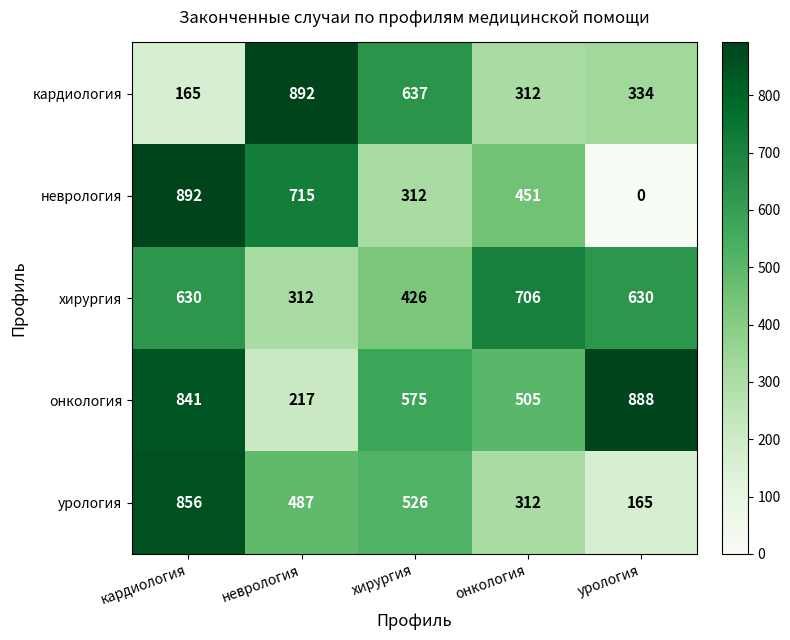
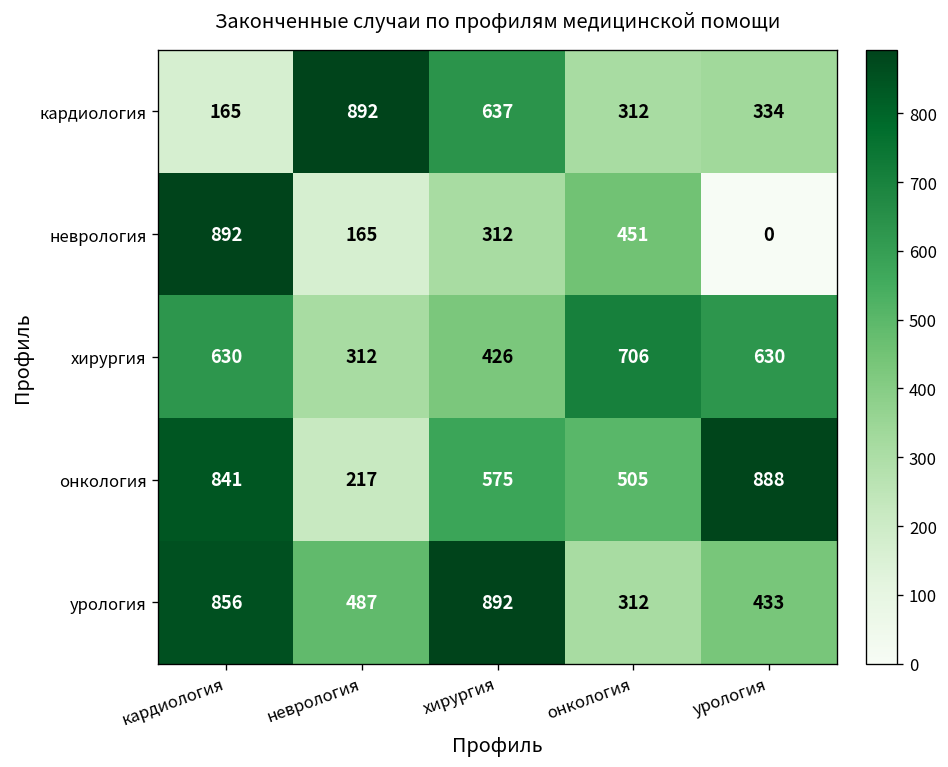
неврология, неврология: 715 -> 165
урология, хирургия: 526 -> 892
урология, урология: 165 -> 433
